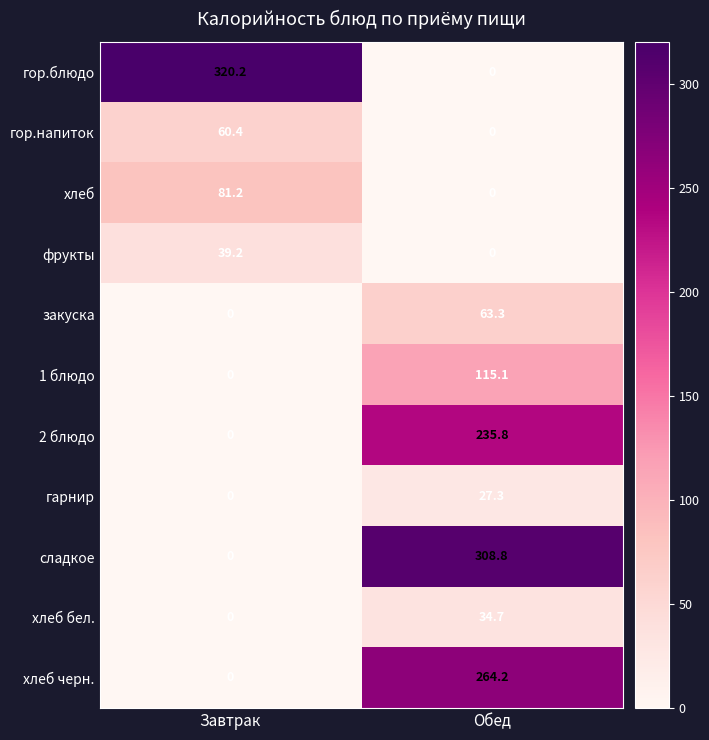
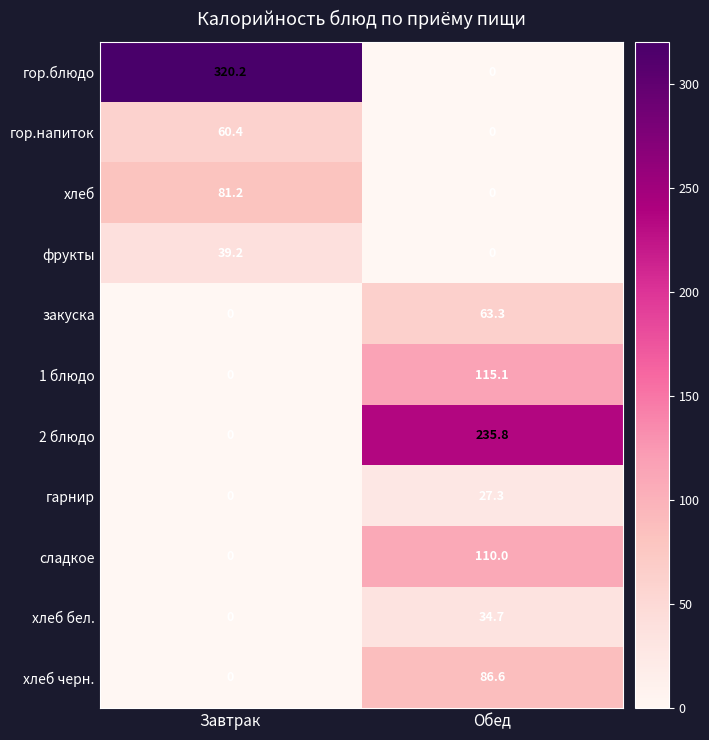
сладкое, Обед: 308.8 -> 110.0
хлеб черн., Обед: 264.2 -> 86.6
